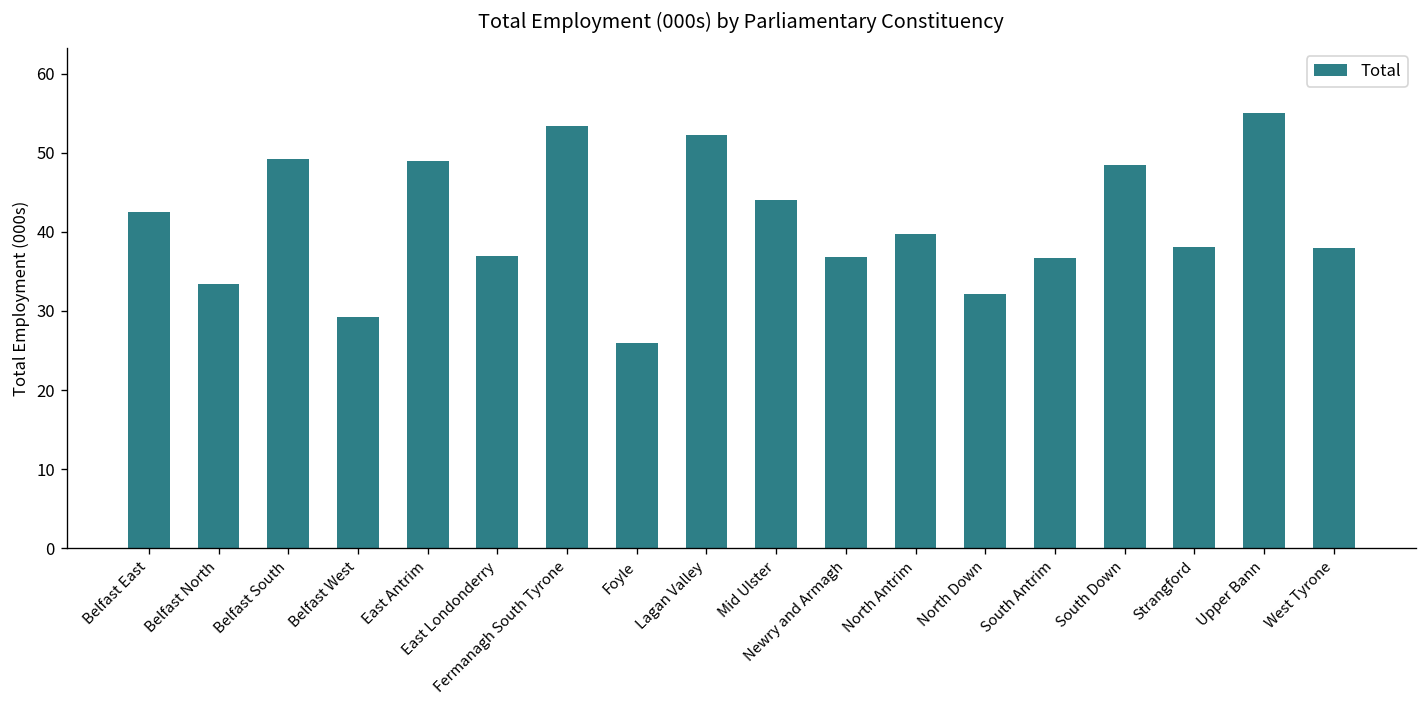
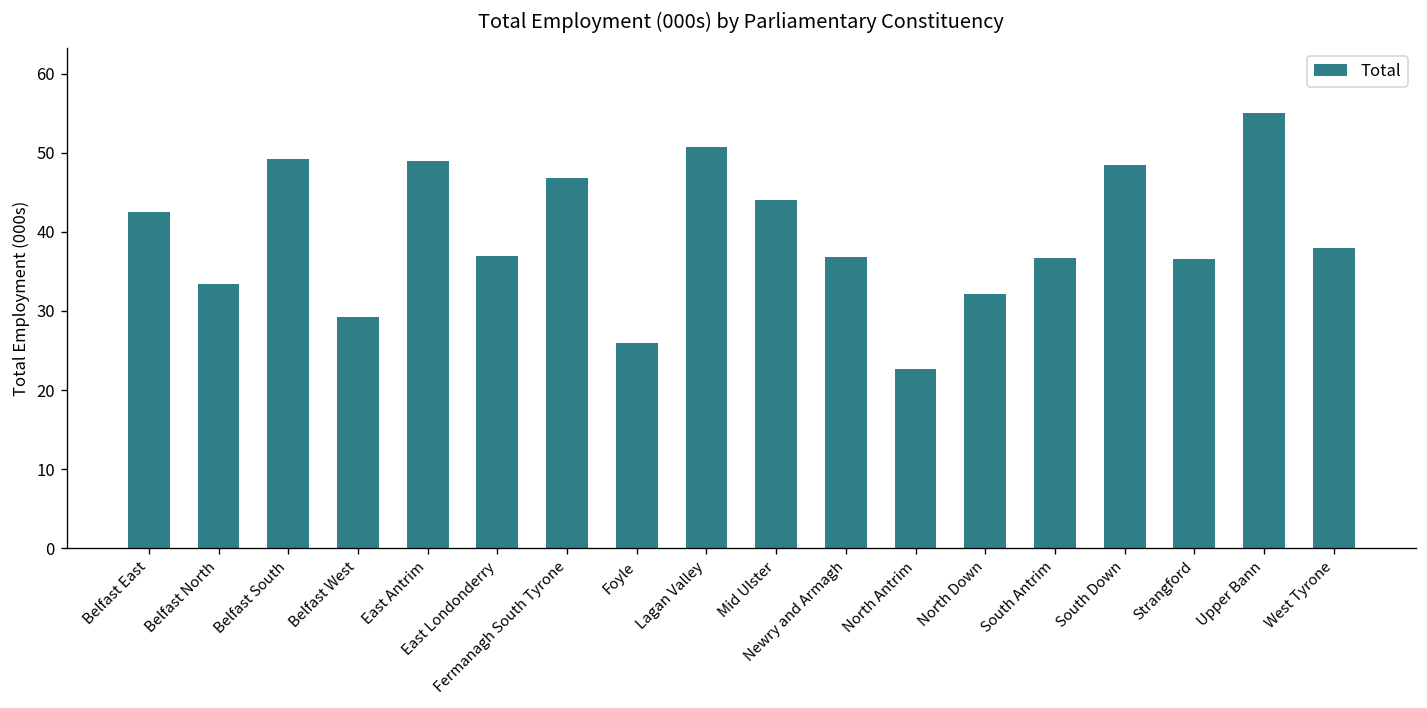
Fermanagh South Tyrone: 53 -> 47
Lagan Valley: 52 -> 51
North Antrim: 40 -> 23
Strangford: 38 -> 37
